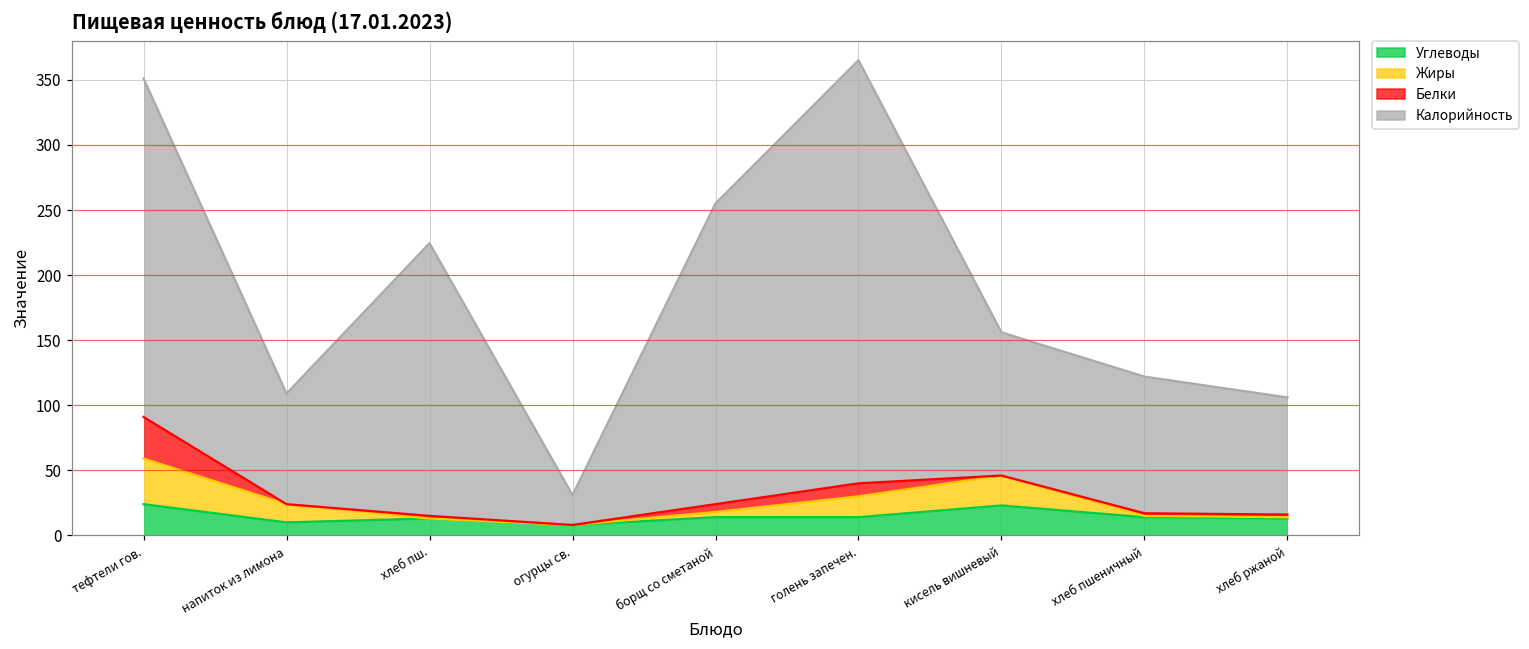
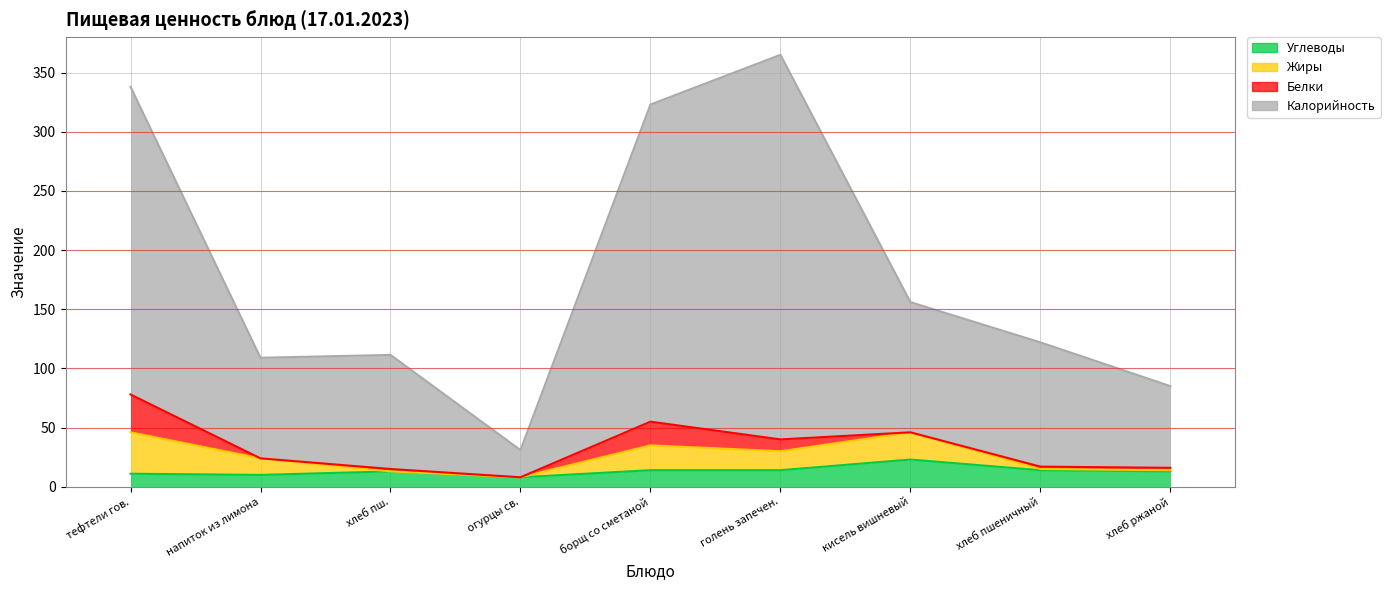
Углеводы, тефтели гов.: 24 -> 11
Калорийность, хлеб пш.: 210 -> 96
Жиры, борщ со сметаной: 4 -> 21
Белки, борщ со сметаной: 6 -> 20
Калорийность, борщ со сметаной: 231 -> 268
Калорийность, хлеб ржаной: 90 -> 69
